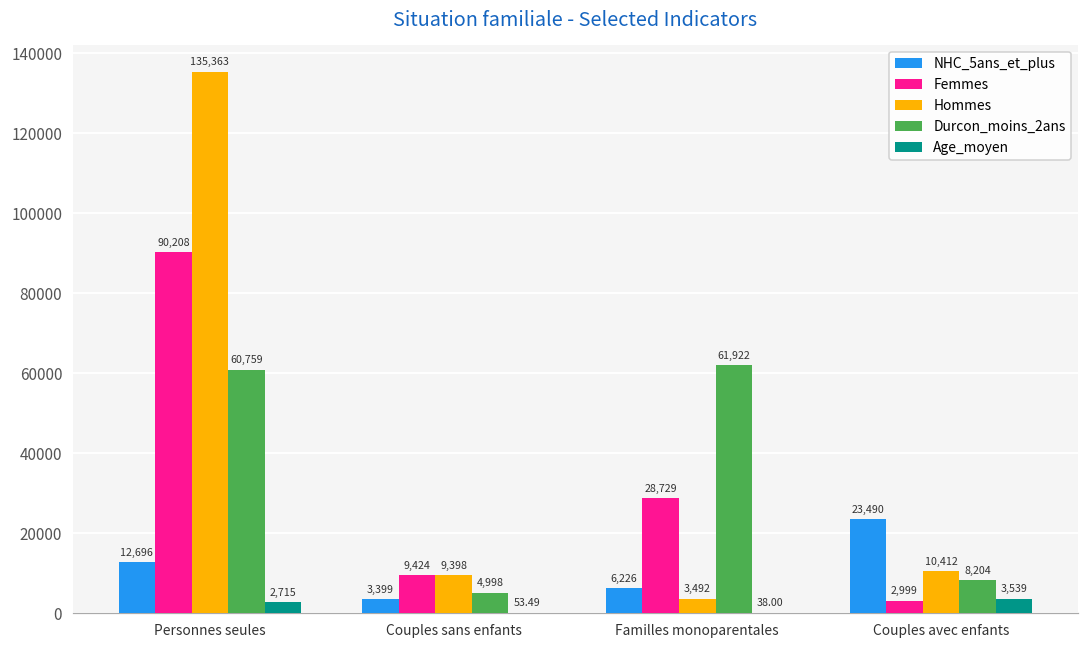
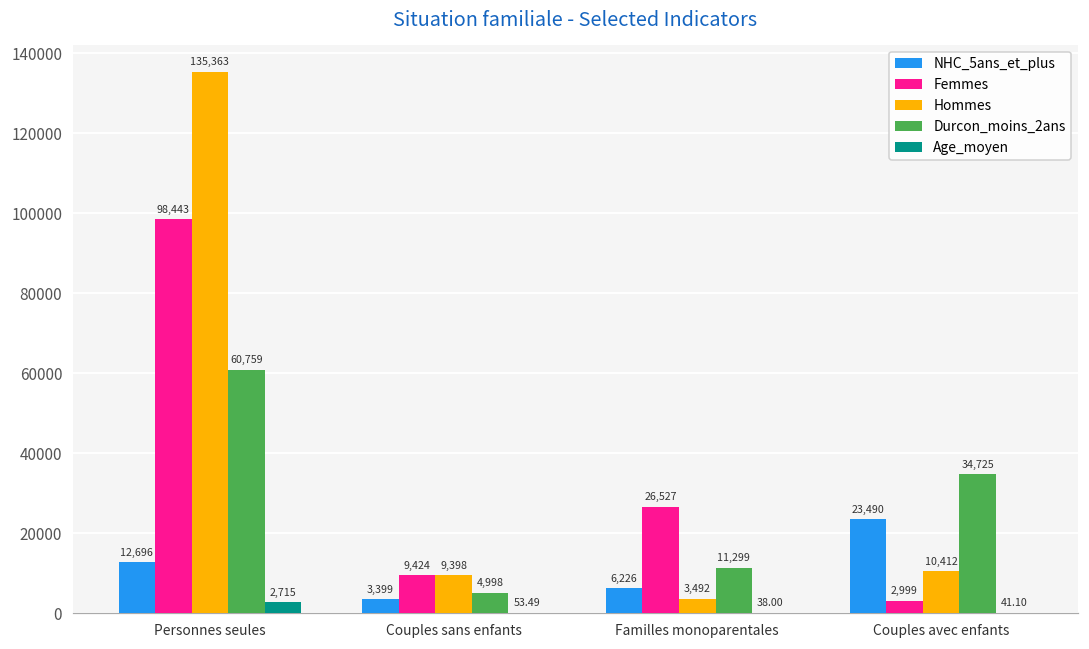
Femmes, Personnes seules: 90,208 -> 98,443
Femmes, Familles monoparentales: 28,729 -> 26,527
Durcon_moins_2ans, Familles monoparentales: 61,922 -> 11,299
Durcon_moins_2ans, Couples avec enfants: 8,204 -> 34,725
Age_moyen, Couples avec enfants: 3,539 -> 41.10
